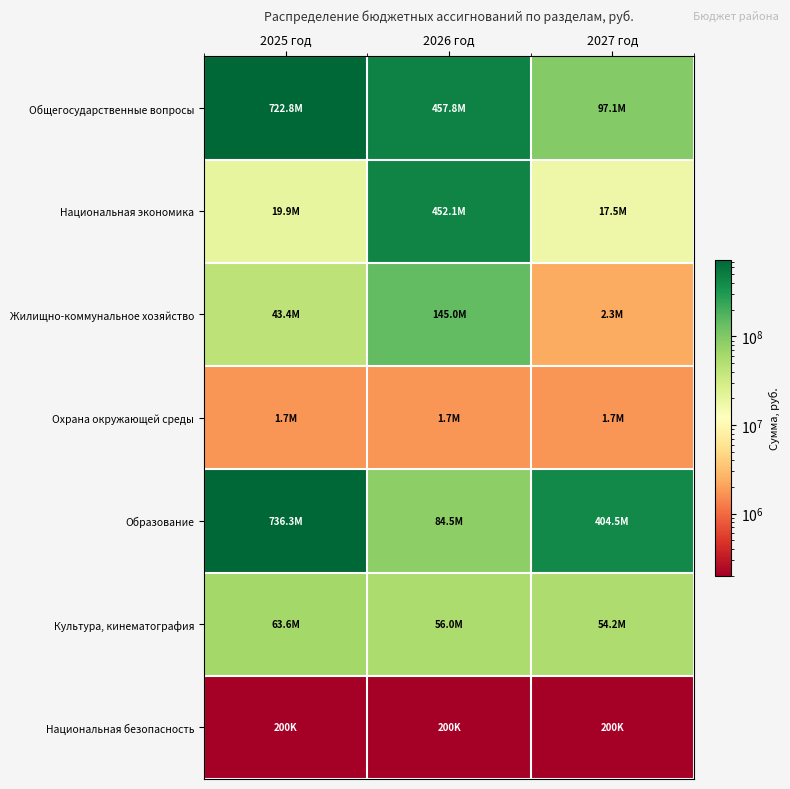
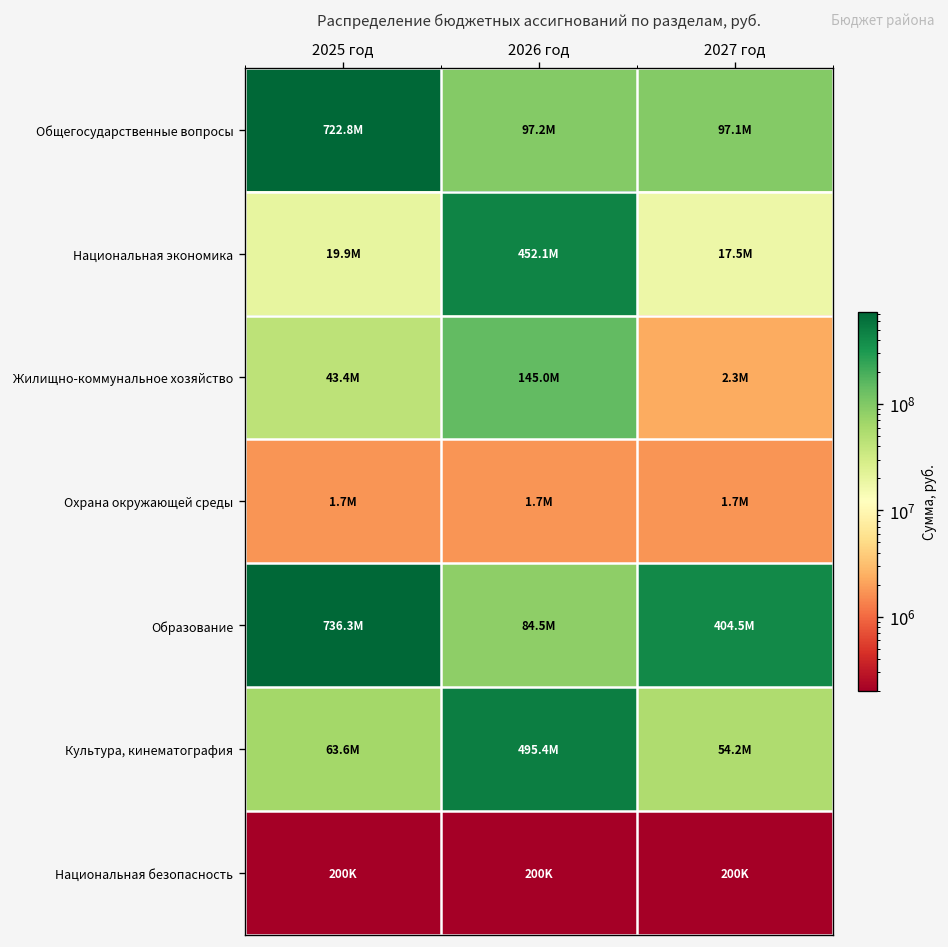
Общегосударственные вопросы, 2026 год: 457.8M -> 97.2M
Культура, кинематография, 2026 год: 56.0M -> 495.4M
